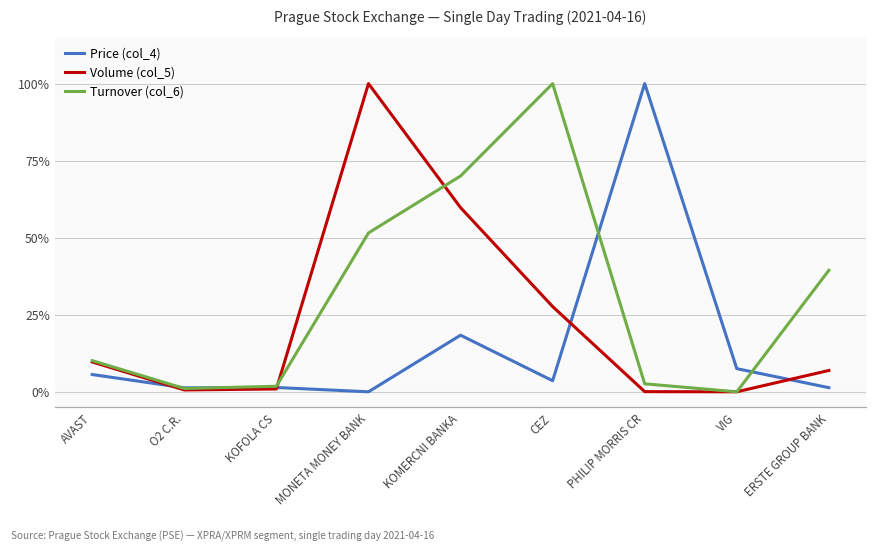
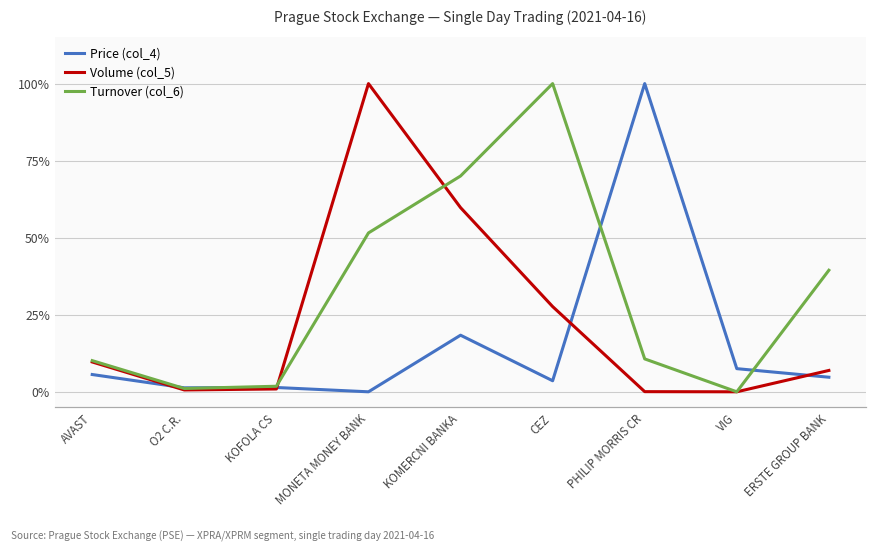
Turnover (col_6), PHILIP MORRIS CR: 3% -> 11%
Price (col_4), ERSTE GROUP BANK: 1% -> 5%
